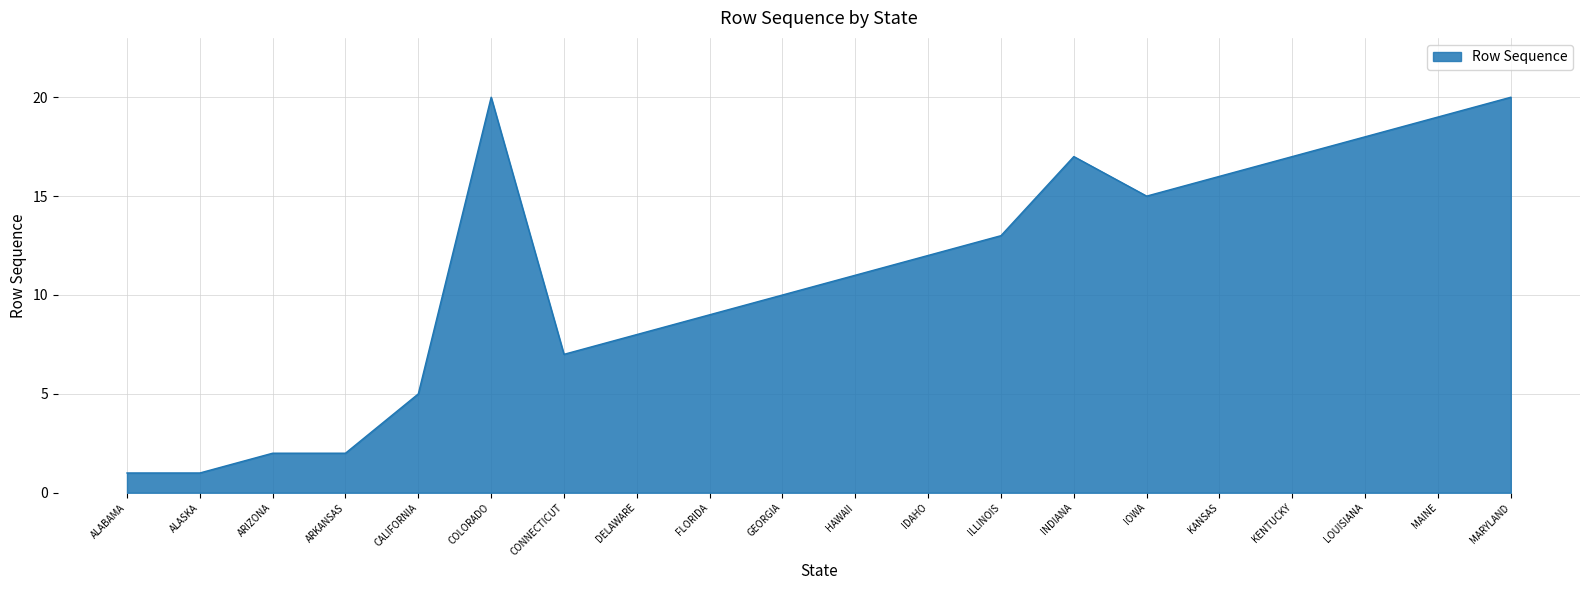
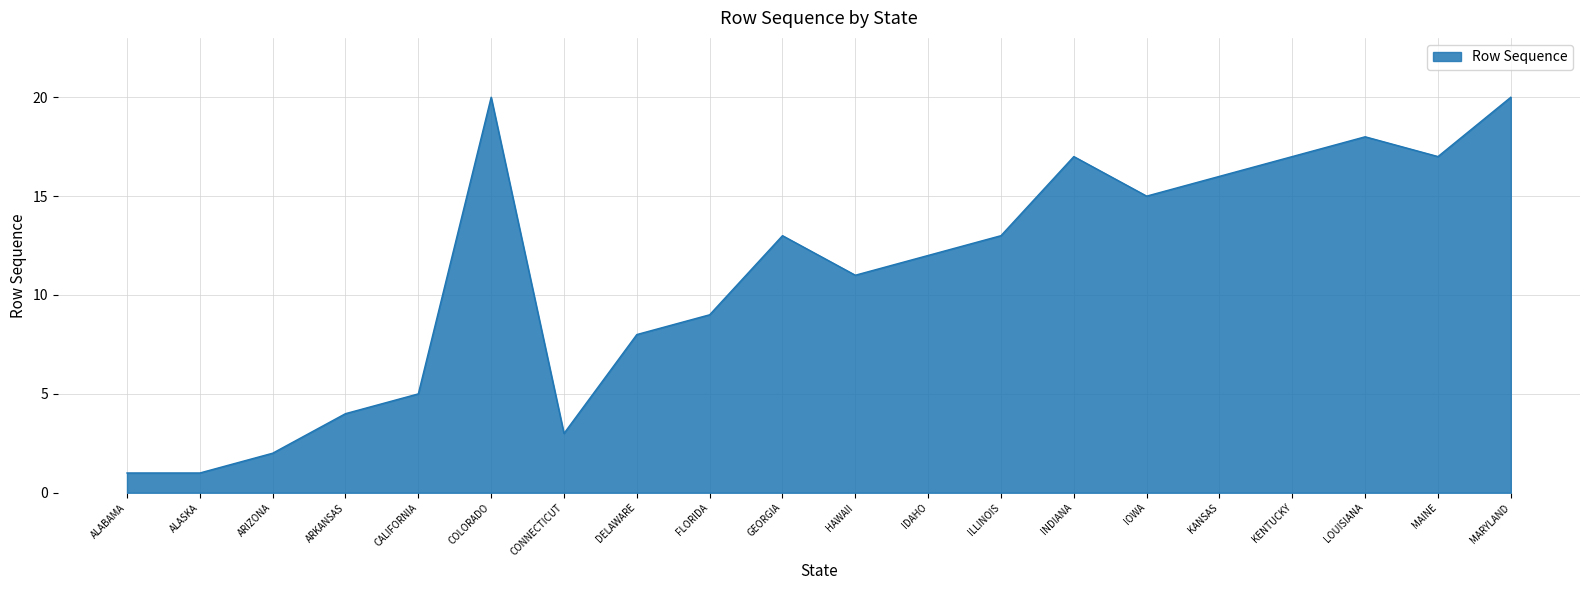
ARKANSAS: 2 -> 4
CONNECTICUT: 7 -> 3
GEORGIA: 10 -> 13
MAINE: 19 -> 17
